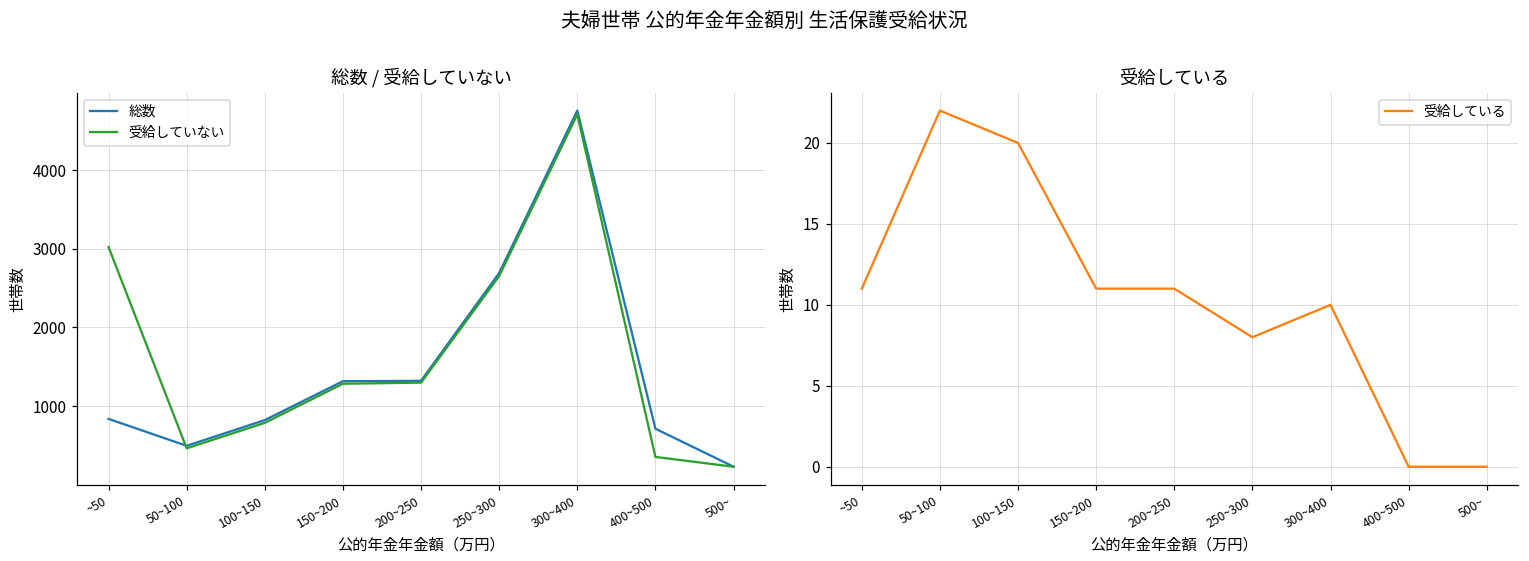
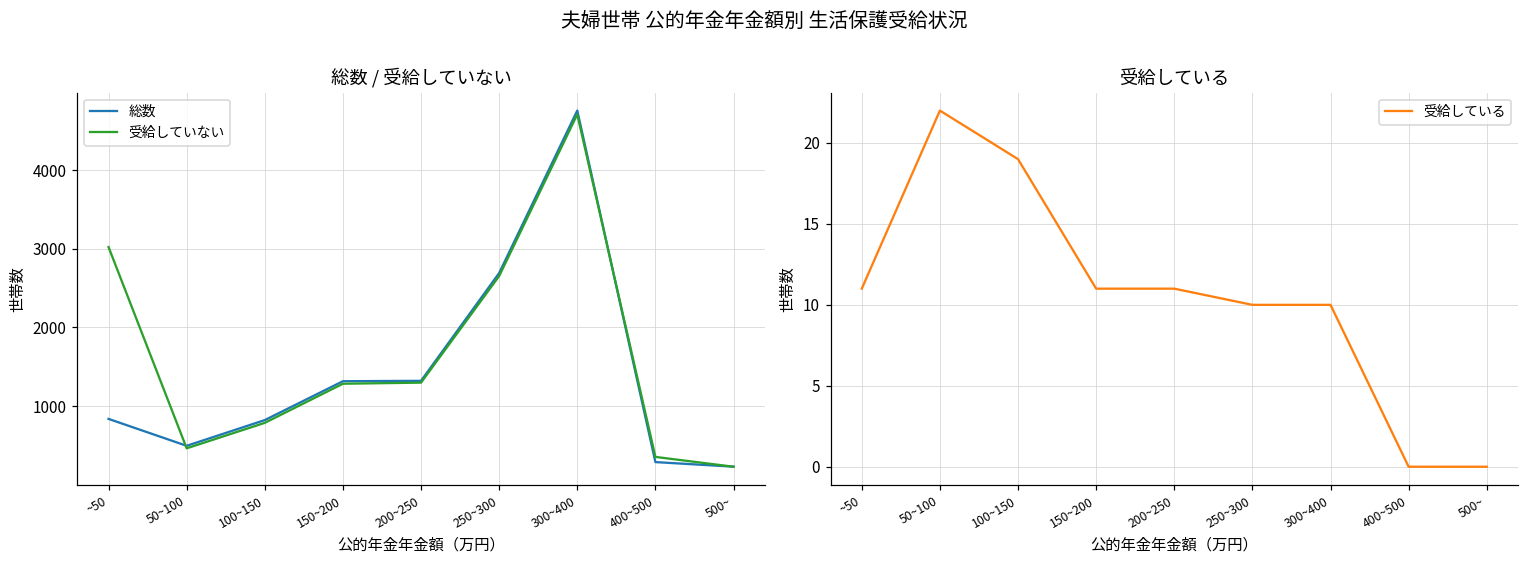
総数 / 受給していない, 総数, 400~500: 700 -> 300
受給している, 100~150: 20 -> 19
受給している, 250~300: 8 -> 10
